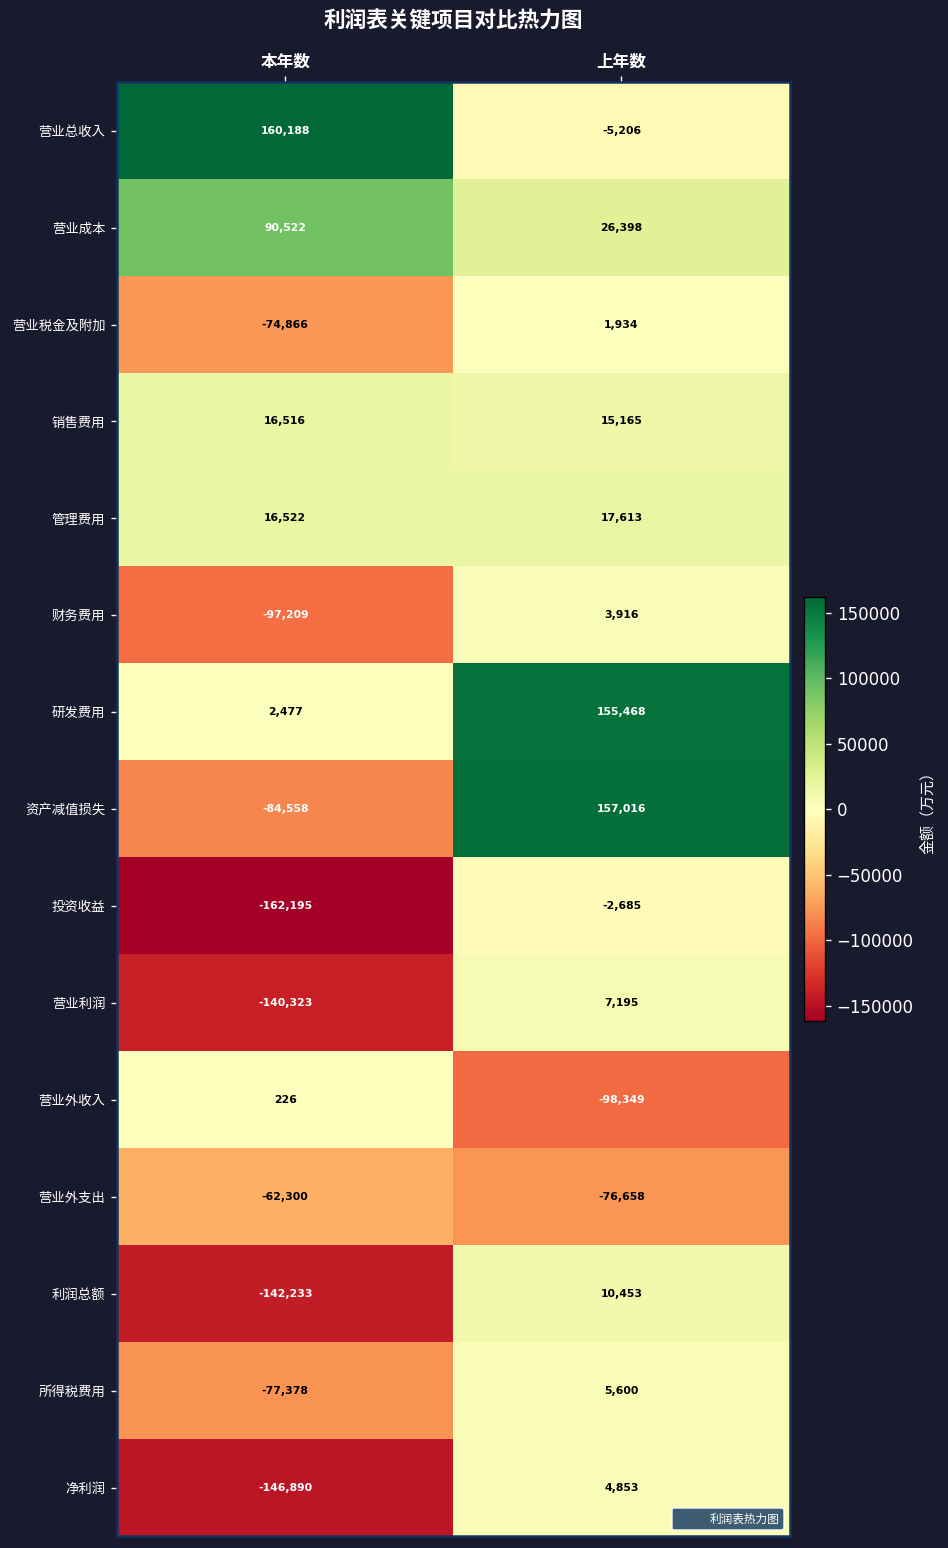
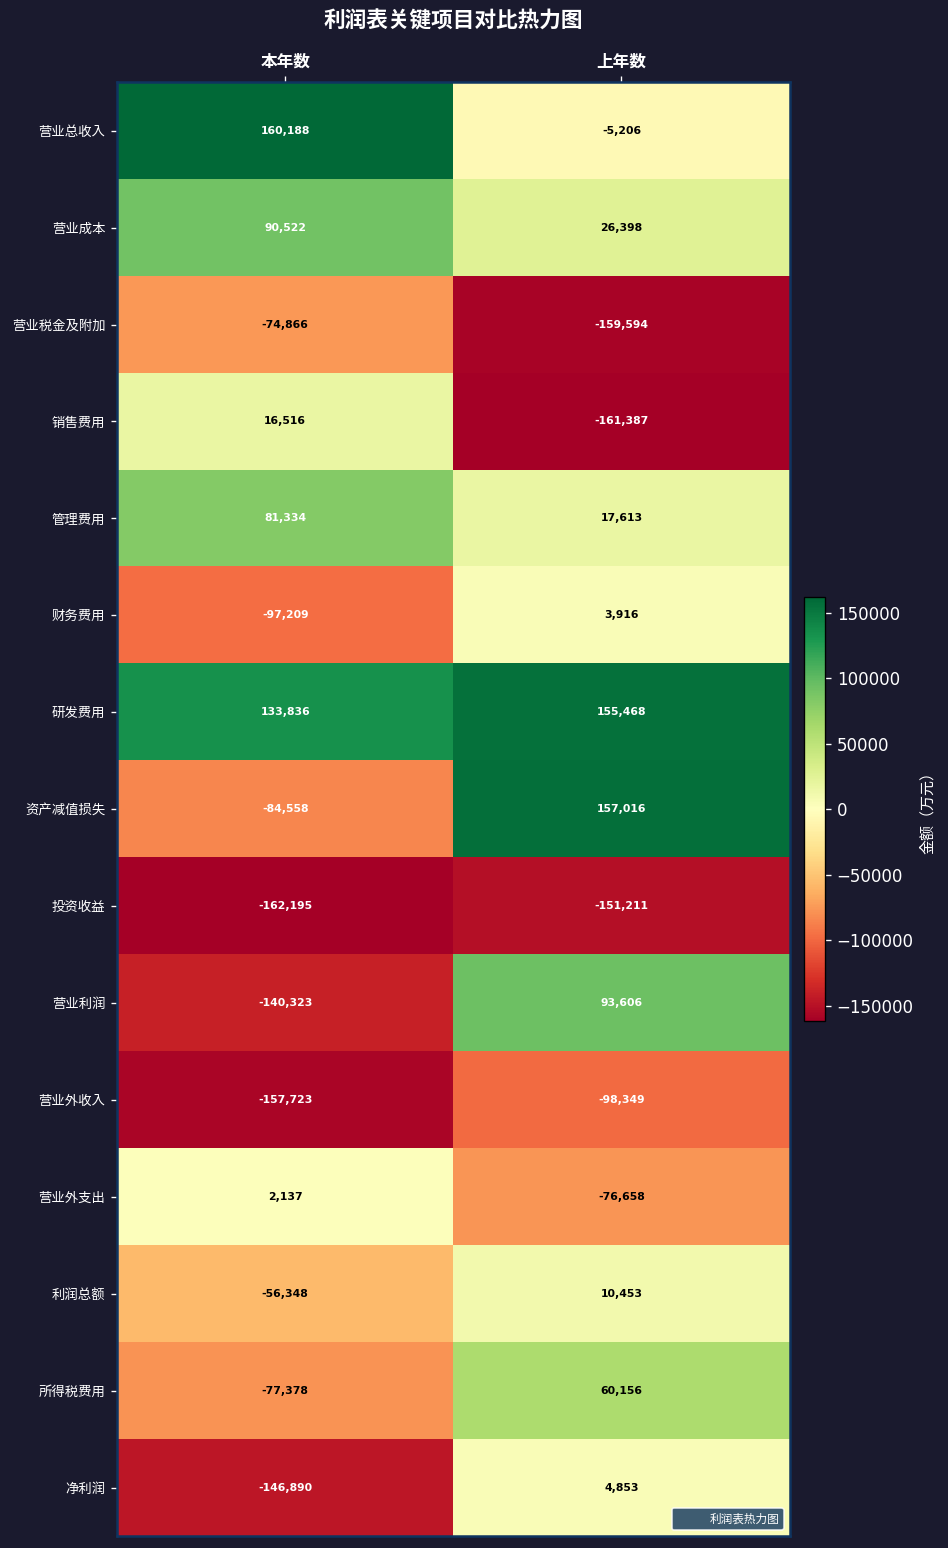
营业税金及附加, 上年数: 1,934 -> -159,594
销售费用, 上年数: 15,165 -> -161,387
管理费用, 本年数: 16,522 -> 81,334
研发费用, 本年数: 2,477 -> 133,836
投资收益, 上年数: -2,685 -> -151,211
营业利润, 上年数: 7,195 -> 93,606
营业外收入, 本年数: 226 -> -157,723
营业外支出, 本年数: -62,300 -> 2,137
利润总额, 本年数: -142,233 -> -56,348
所得税费用, 上年数: 5,600 -> 60,156
